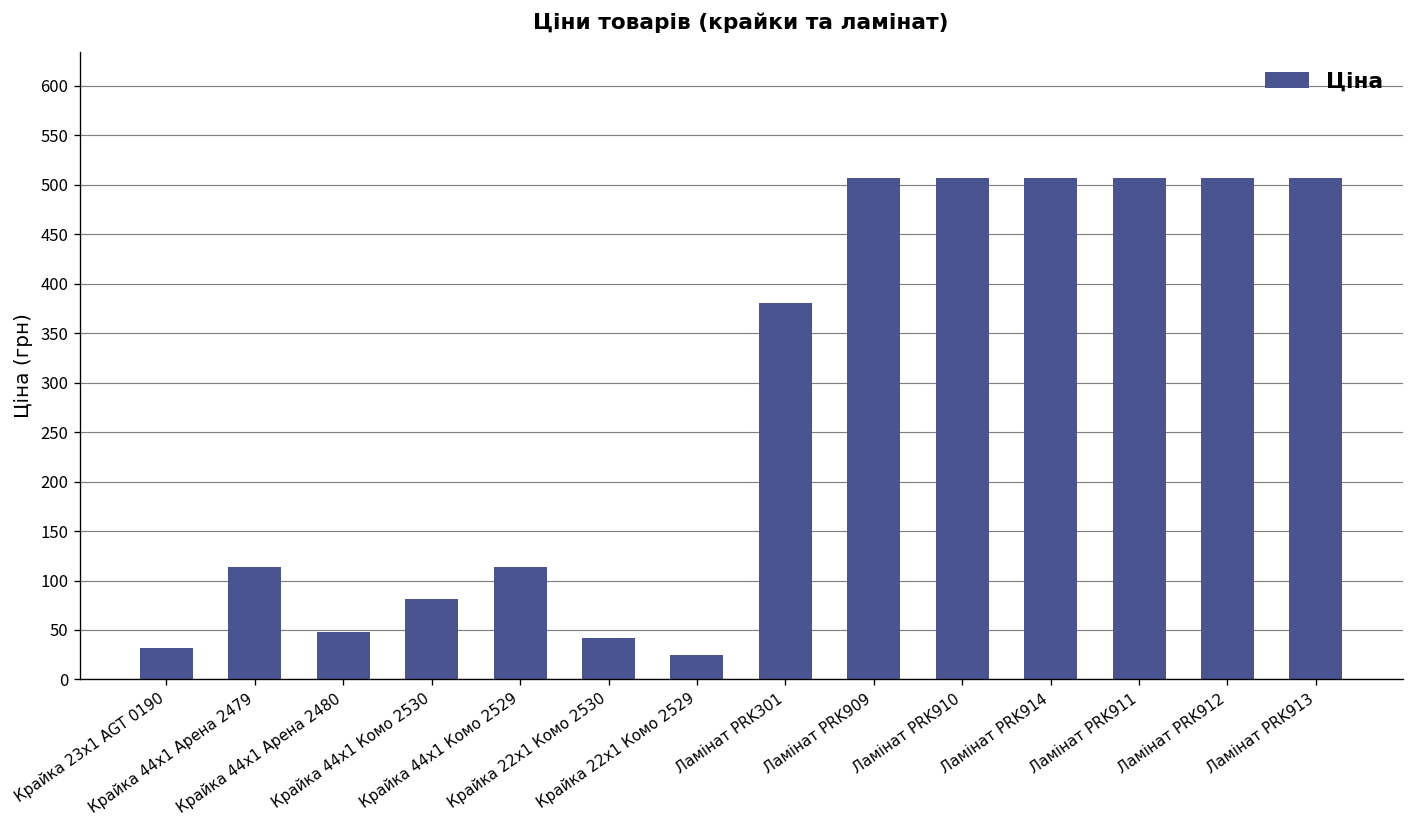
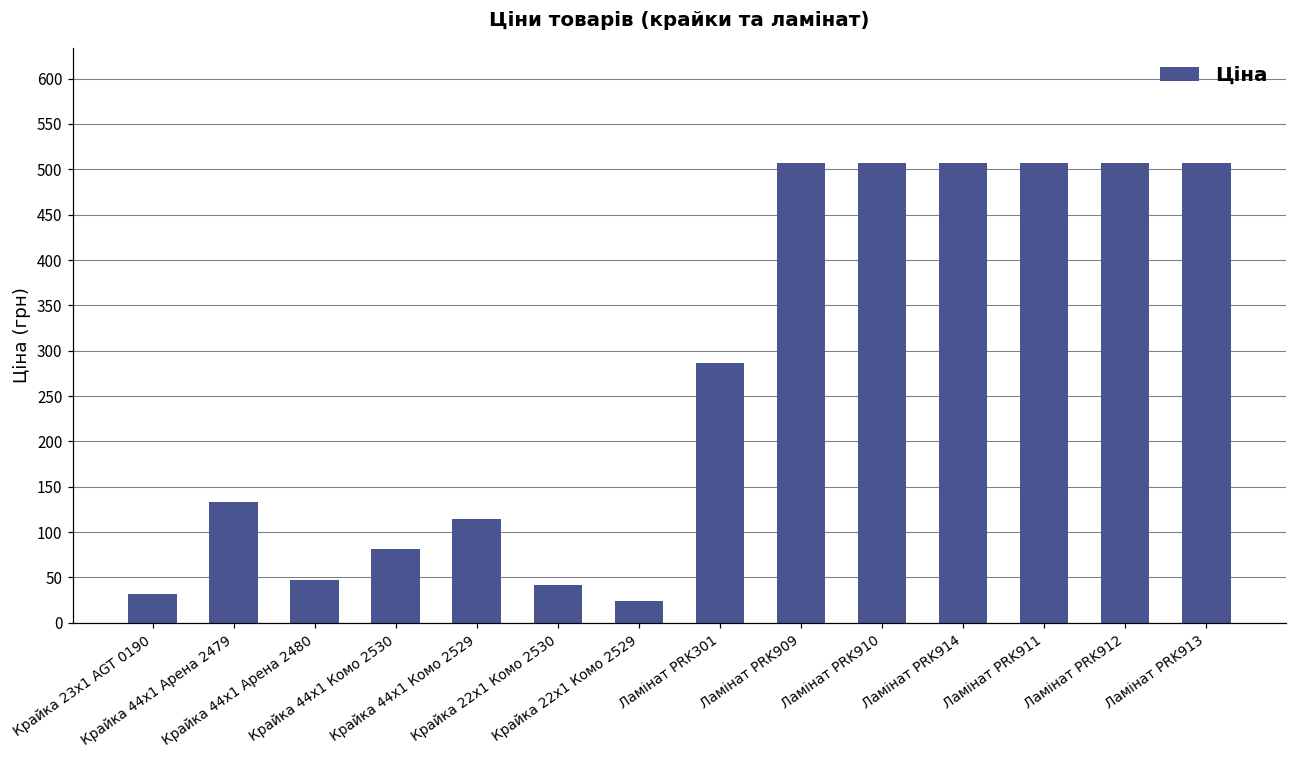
Крайка 44x1 Арена 2479: 110 -> 130
Ламінат PRK301: 380 -> 290
